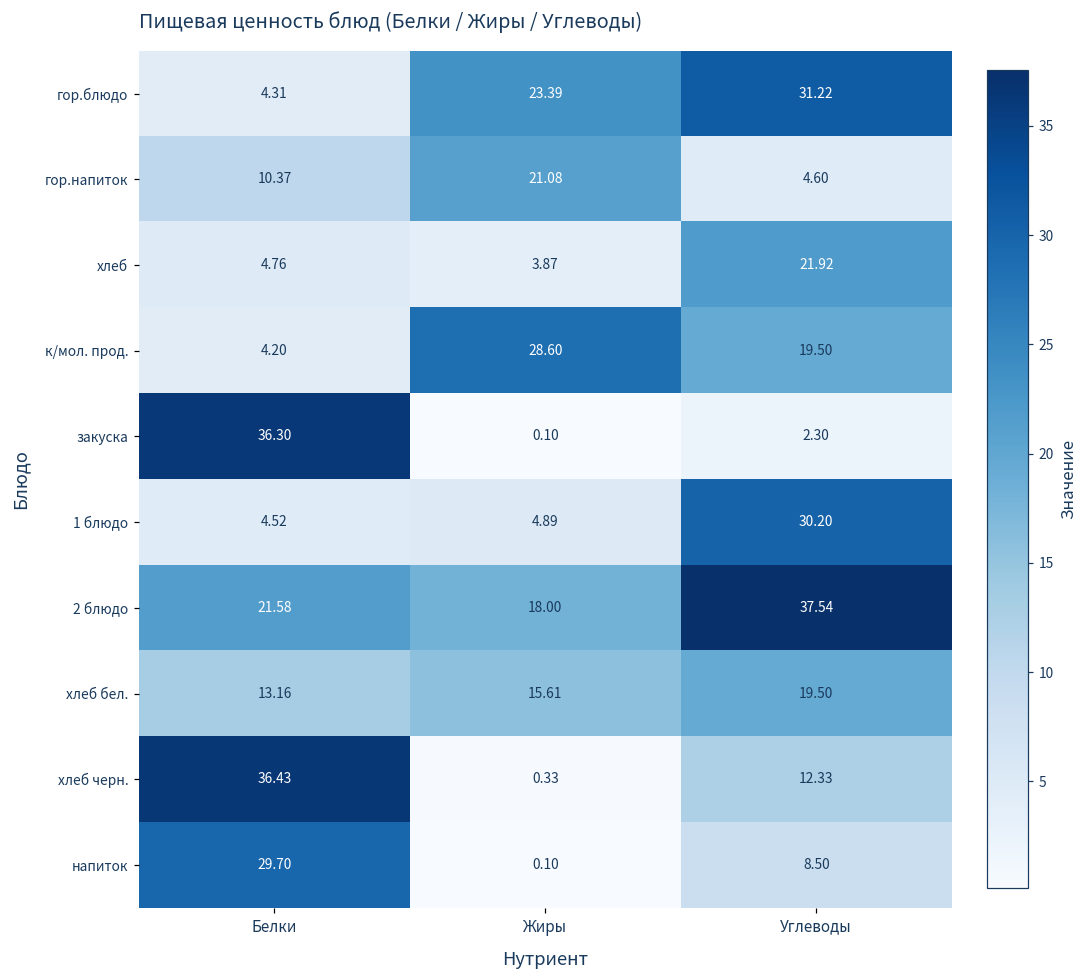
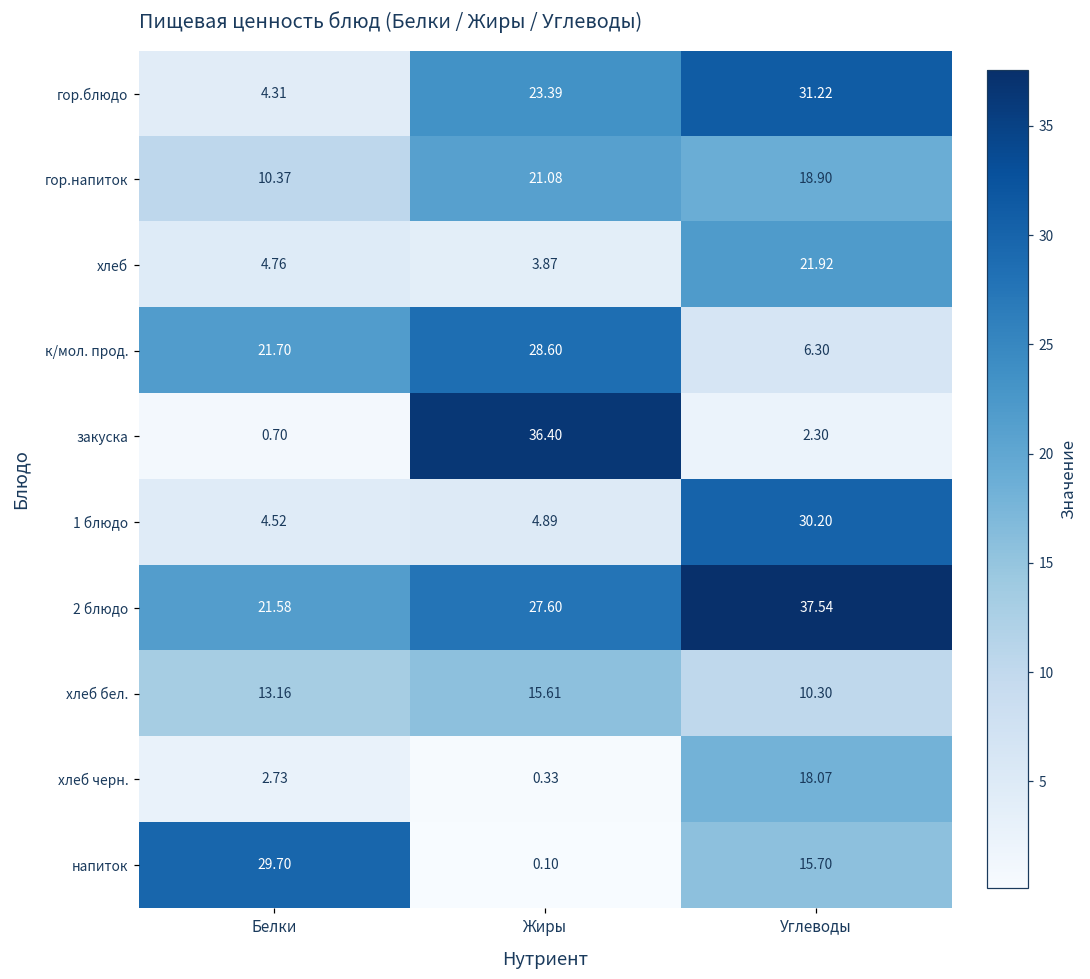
гор.напиток, Углеводы: 4.60 -> 18.90
к/мол. прод., Белки: 4.20 -> 21.70
к/мол. прод., Углеводы: 19.50 -> 6.30
закуска, Белки: 36.30 -> 0.70
закуска, Жиры: 0.10 -> 36.40
2 блюдо, Жиры: 18.00 -> 27.60
хлеб бел., Углеводы: 19.50 -> 10.30
хлеб черн., Белки: 36.43 -> 2.73
хлеб черн., Углеводы: 12.33 -> 18.07
напиток, Углеводы: 8.50 -> 15.70
